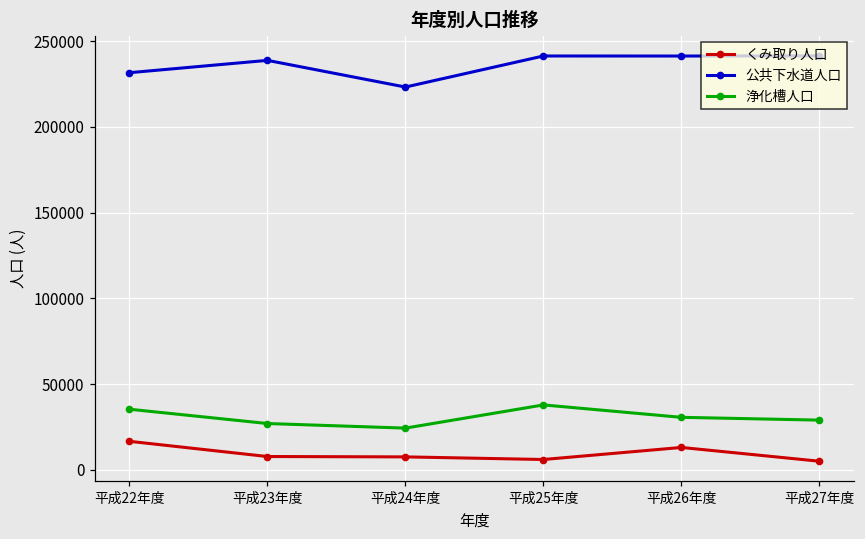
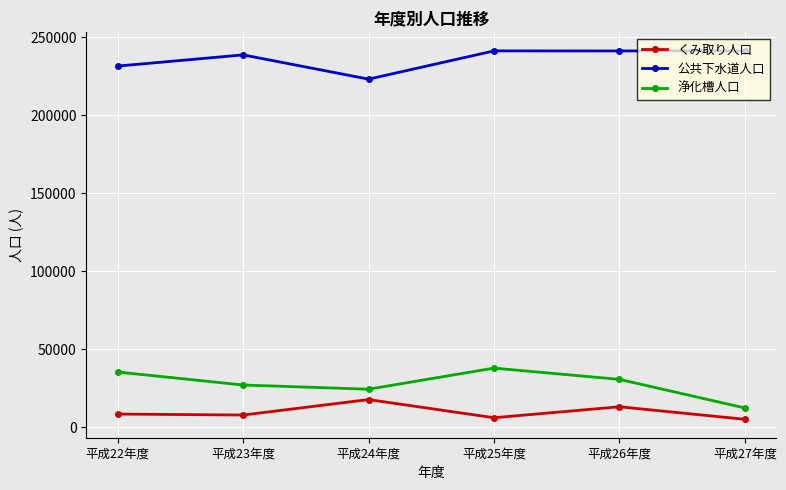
くみ取り人口, 平成22年度: 17000 -> 8000
くみ取り人口, 平成24年度: 8000 -> 18000
浄化槽人口, 平成27年度: 29000 -> 12000
